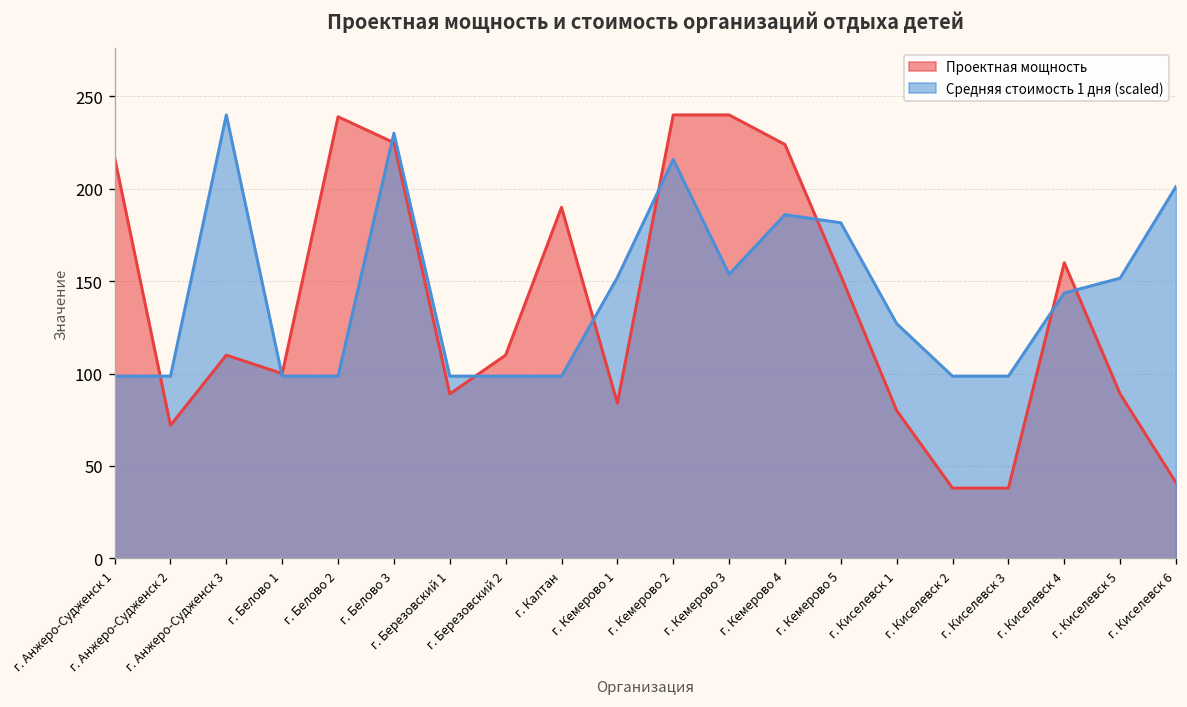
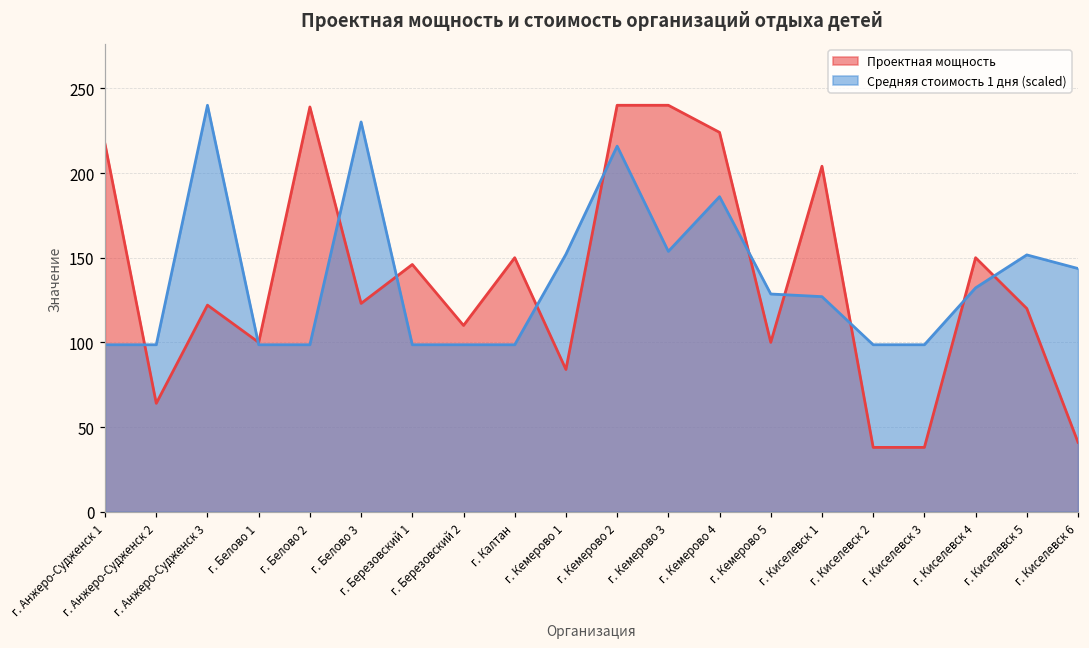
Проектная мощность, г. Анжеро-Судженск 2: 72 -> 64
Проектная мощность, г. Анжеро-Судженск 3: 110 -> 122
Проектная мощность, г. Белово 3: 225 -> 123
Проектная мощность, г. Березовский 1: 89 -> 146
Проектная мощность, г. Калтан: 190 -> 150
Проектная мощность, г. Кемерово 5: 153 -> 100
Средняя стоимость 1 дня (scaled), г. Кемерово 5: 182 -> 129
Проектная мощность, г. Киселевск 1: 80 -> 204
Проектная мощность, г. Киселевск 4: 160 -> 150
Средняя стоимость 1 дня (scaled), г. Киселевск 4: 144 -> 132
Проектная мощность, г. Киселевск 5: 89 -> 120
Средняя стоимость 1 дня (scaled), г. Киселевск 6: 201 -> 144
